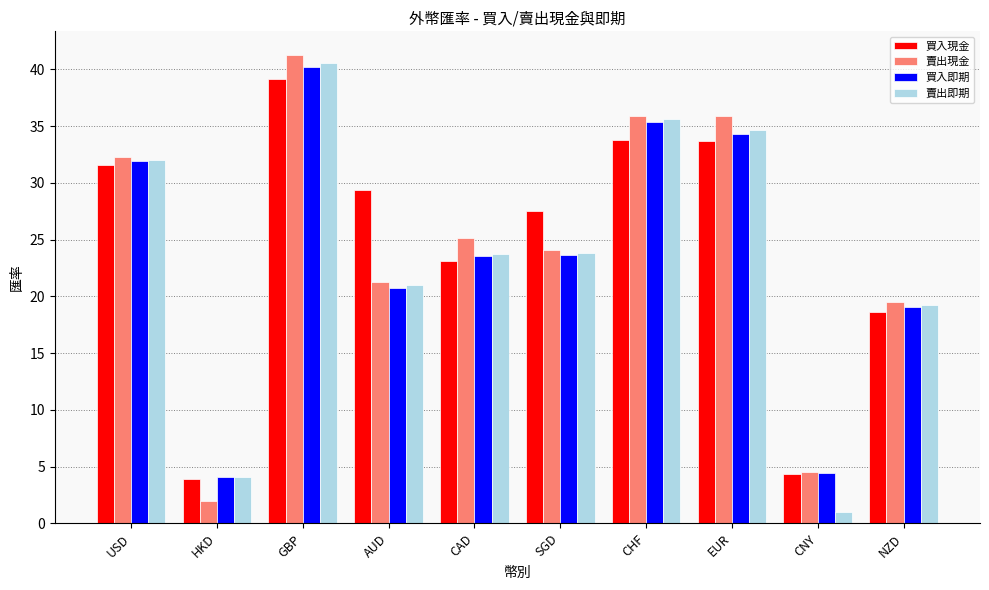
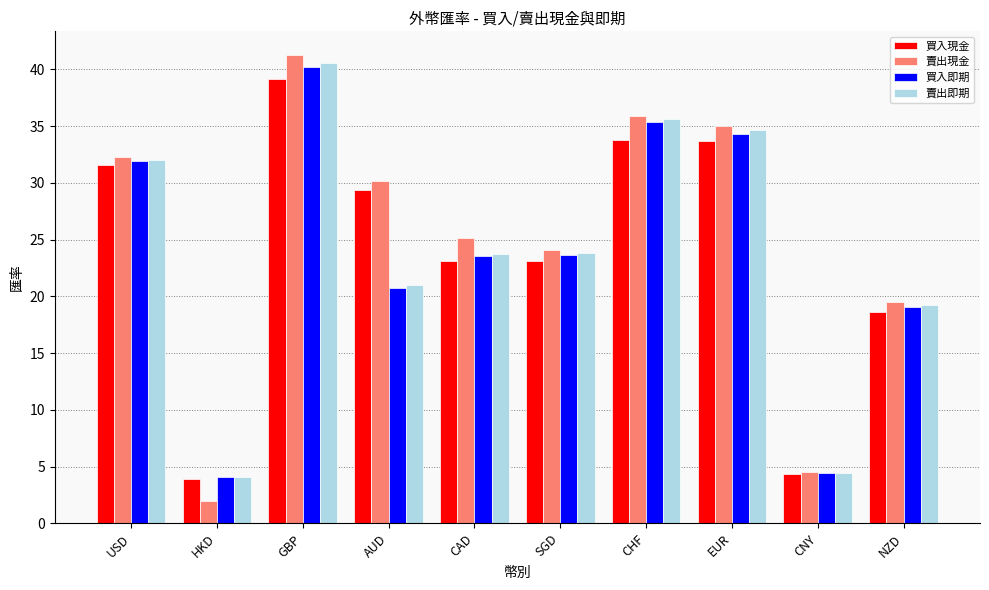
賣出現金, AUD: 21.3 -> 30.2
買入現金, SGD: 27.5 -> 23.1
賣出現金, EUR: 35.9 -> 35.0
賣出即期, CNY: 1.0 -> 4.4
